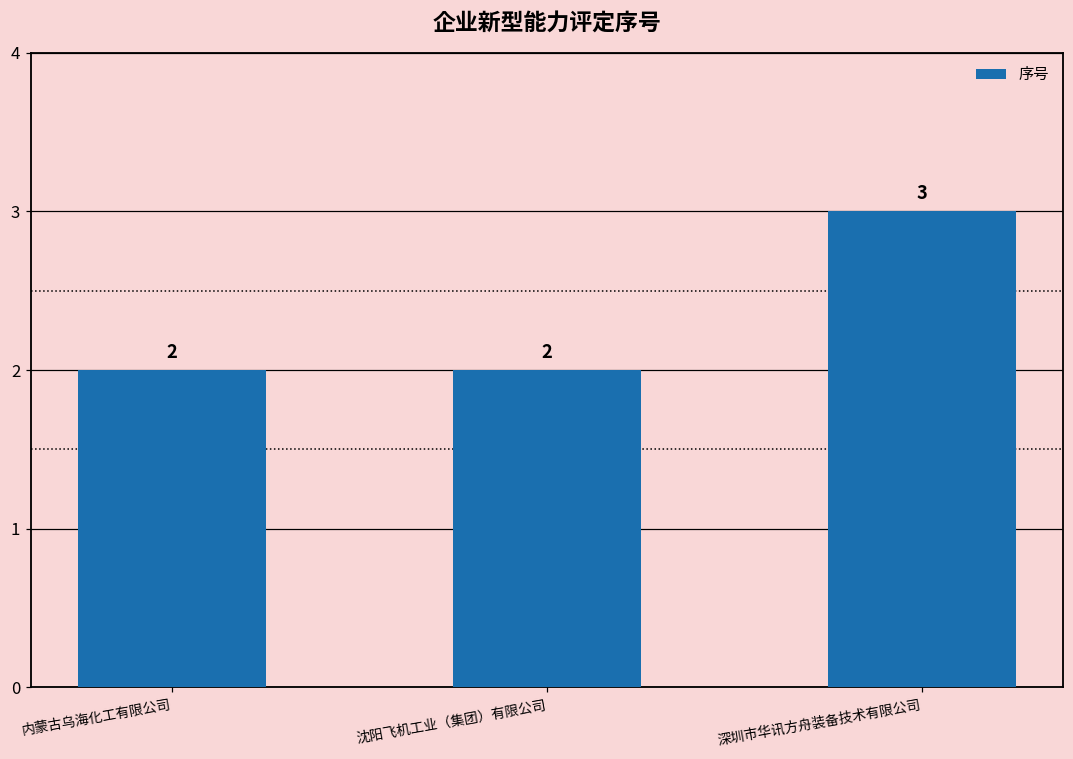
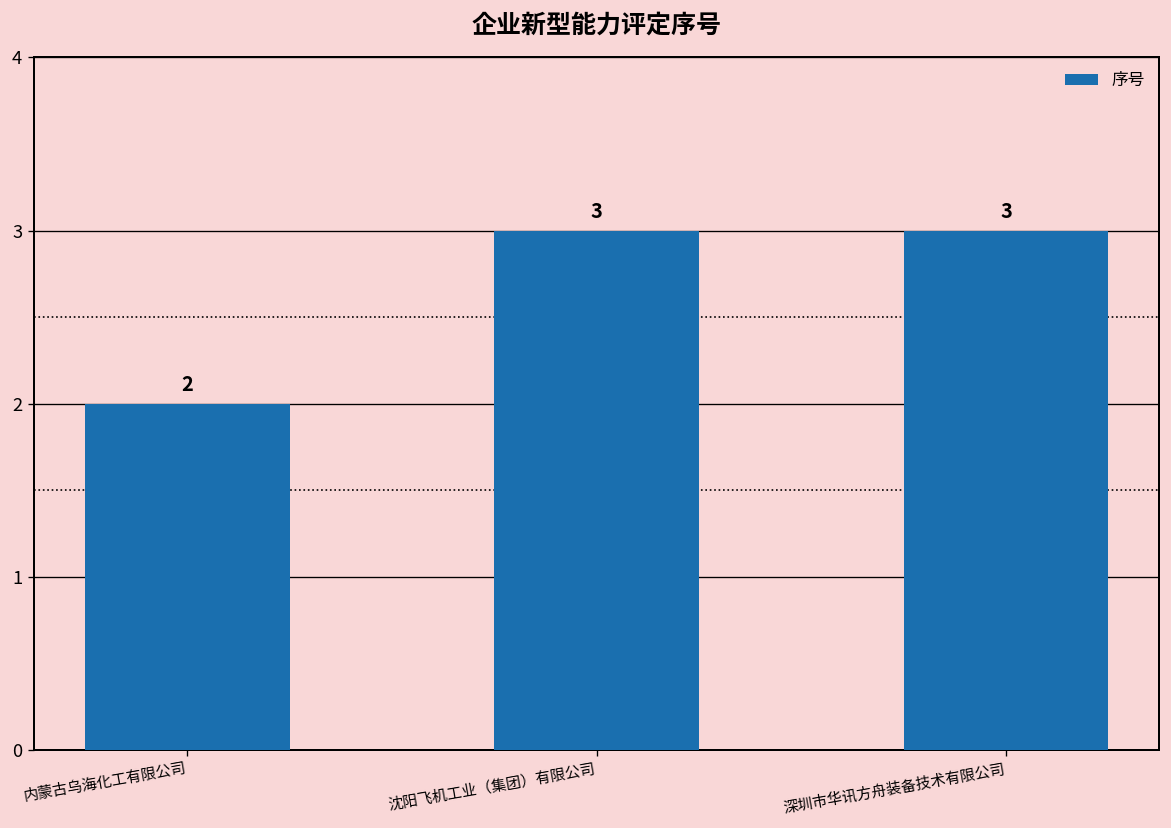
沈阳飞机工业（集团）有限公司: 2 -> 3
